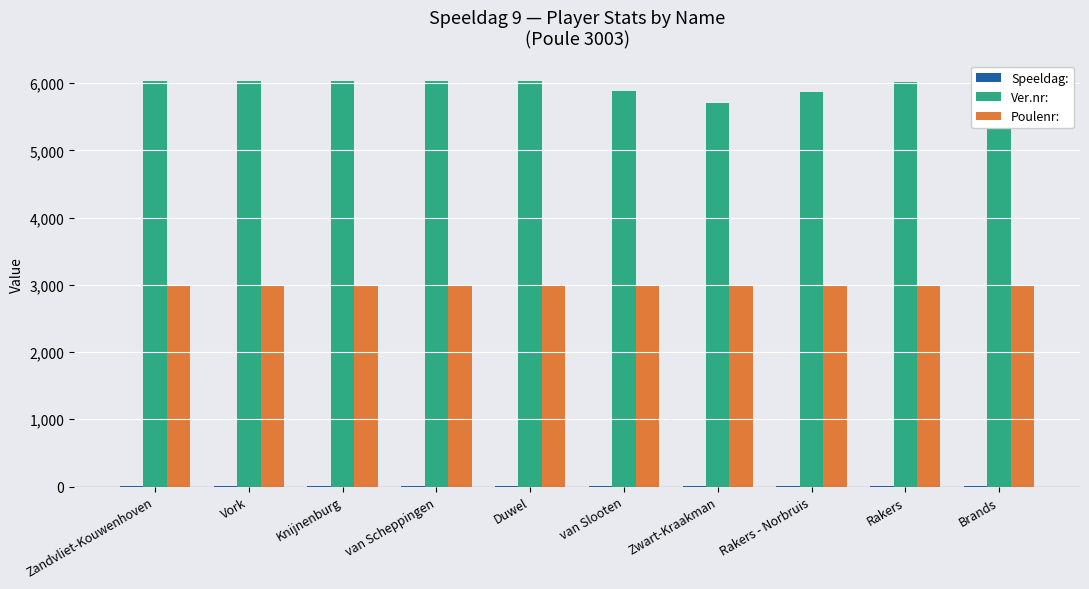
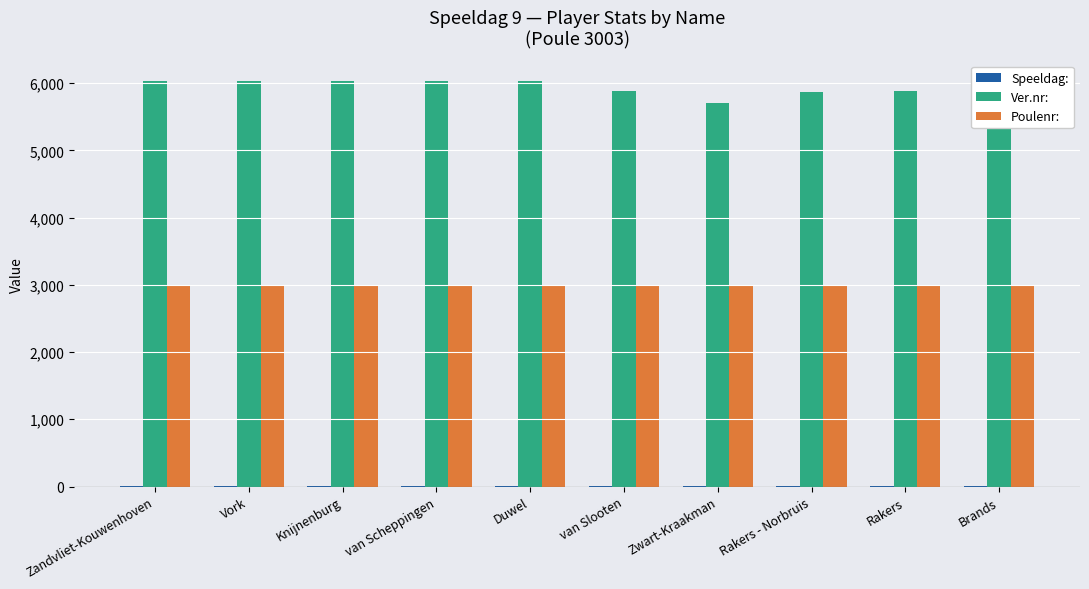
Ver.nr:, Rakers: 6,000 -> 5,900
